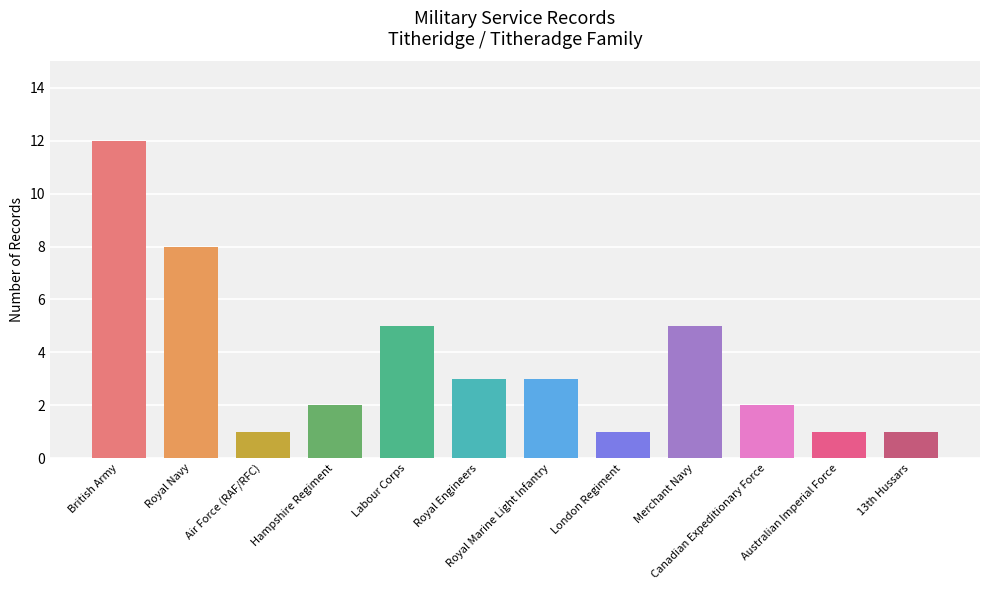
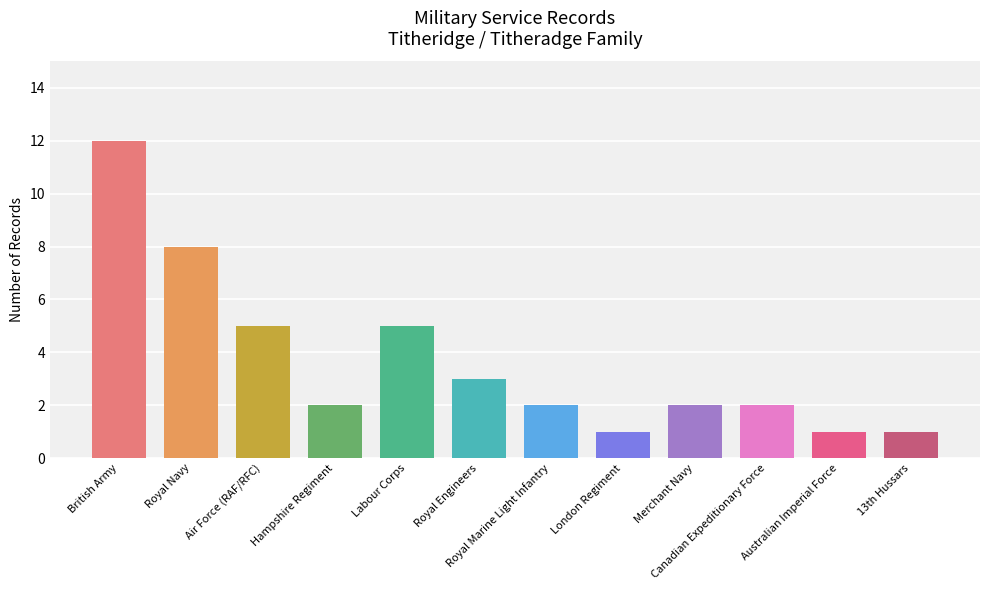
Air Force (RAF/RFC): 1 -> 5
Royal Marine Light Infantry: 3 -> 2
Merchant Navy: 5 -> 2
